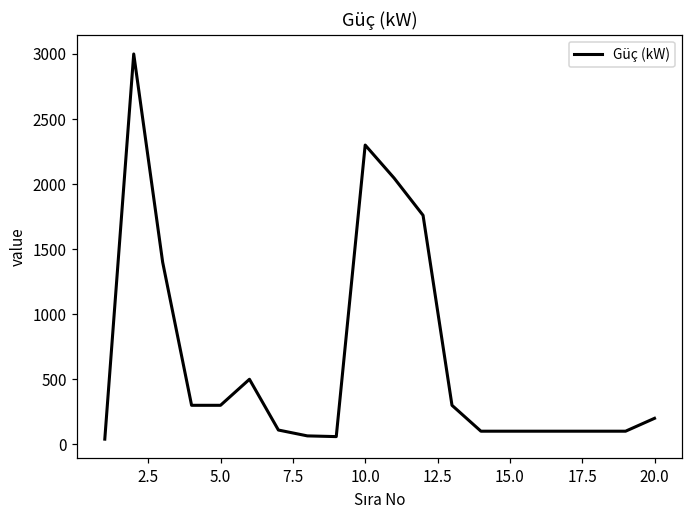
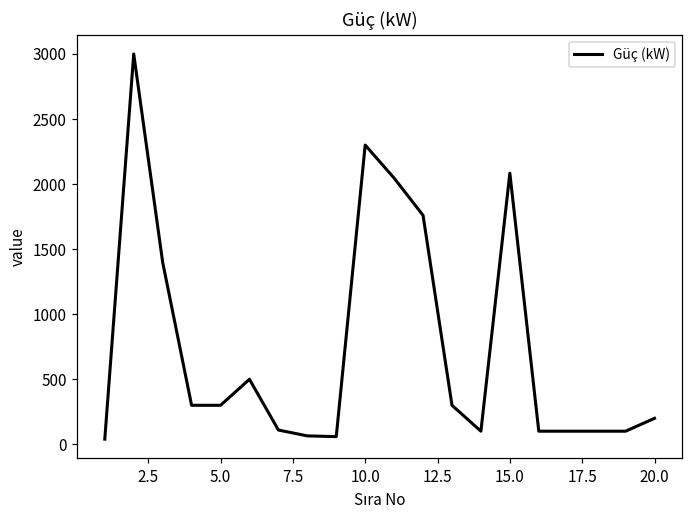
15.0: 100 -> 2080
